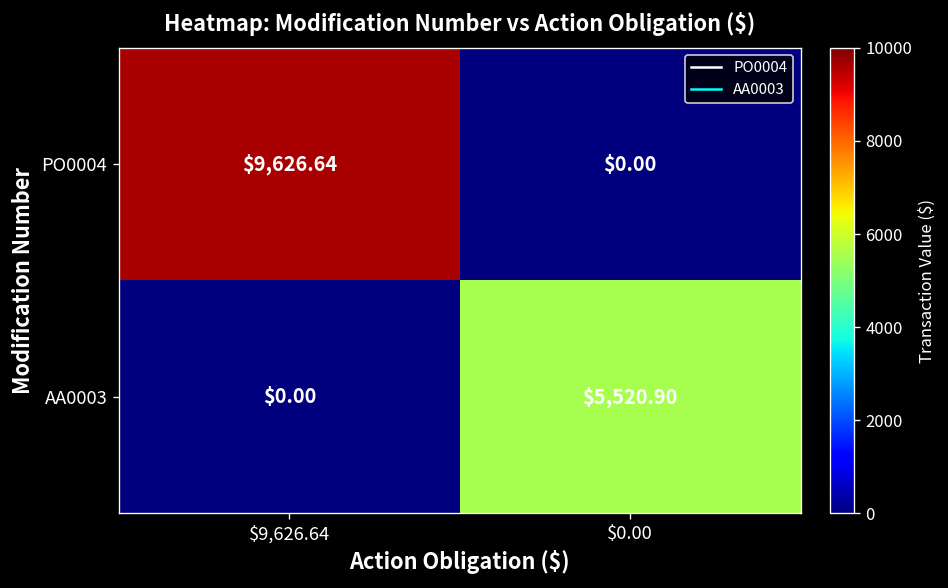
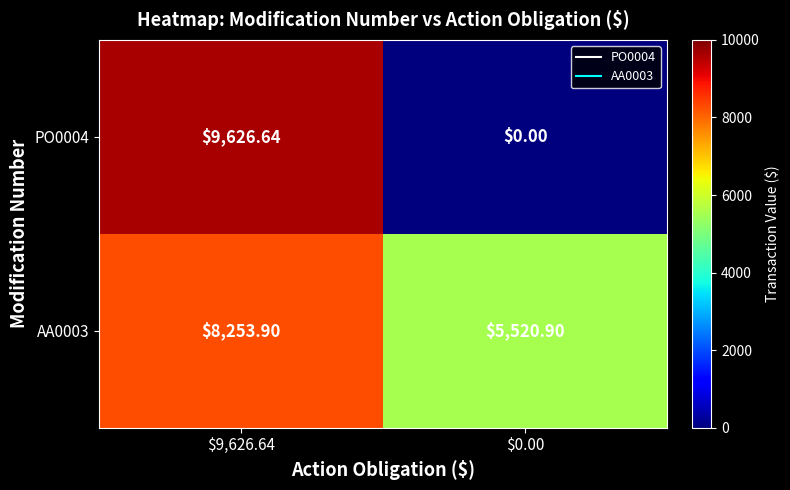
AA0003, $9,626.64: $0.00 -> $8,253.90
